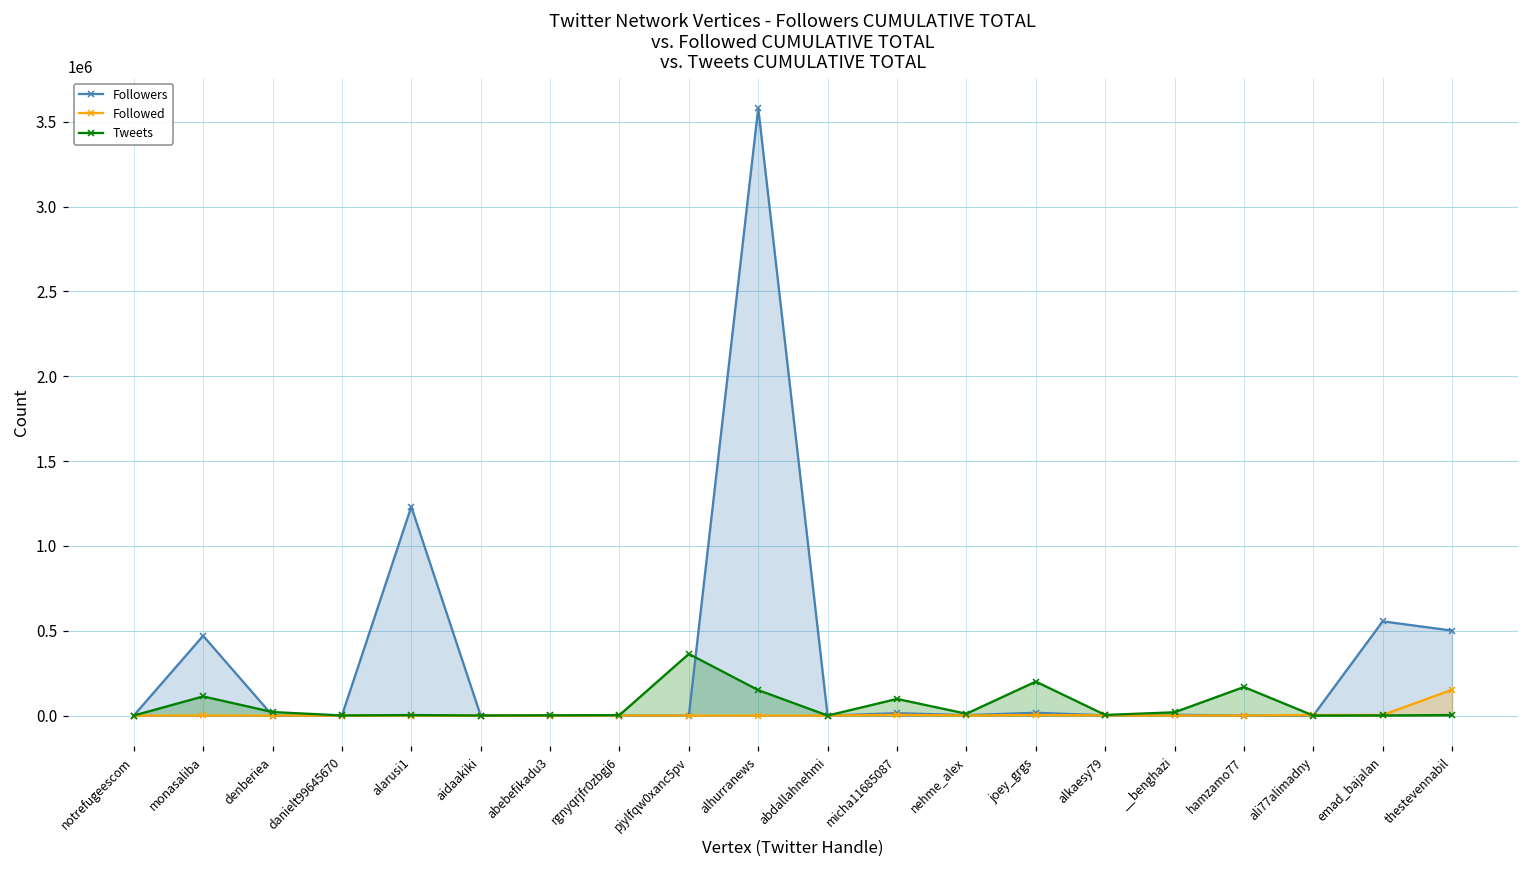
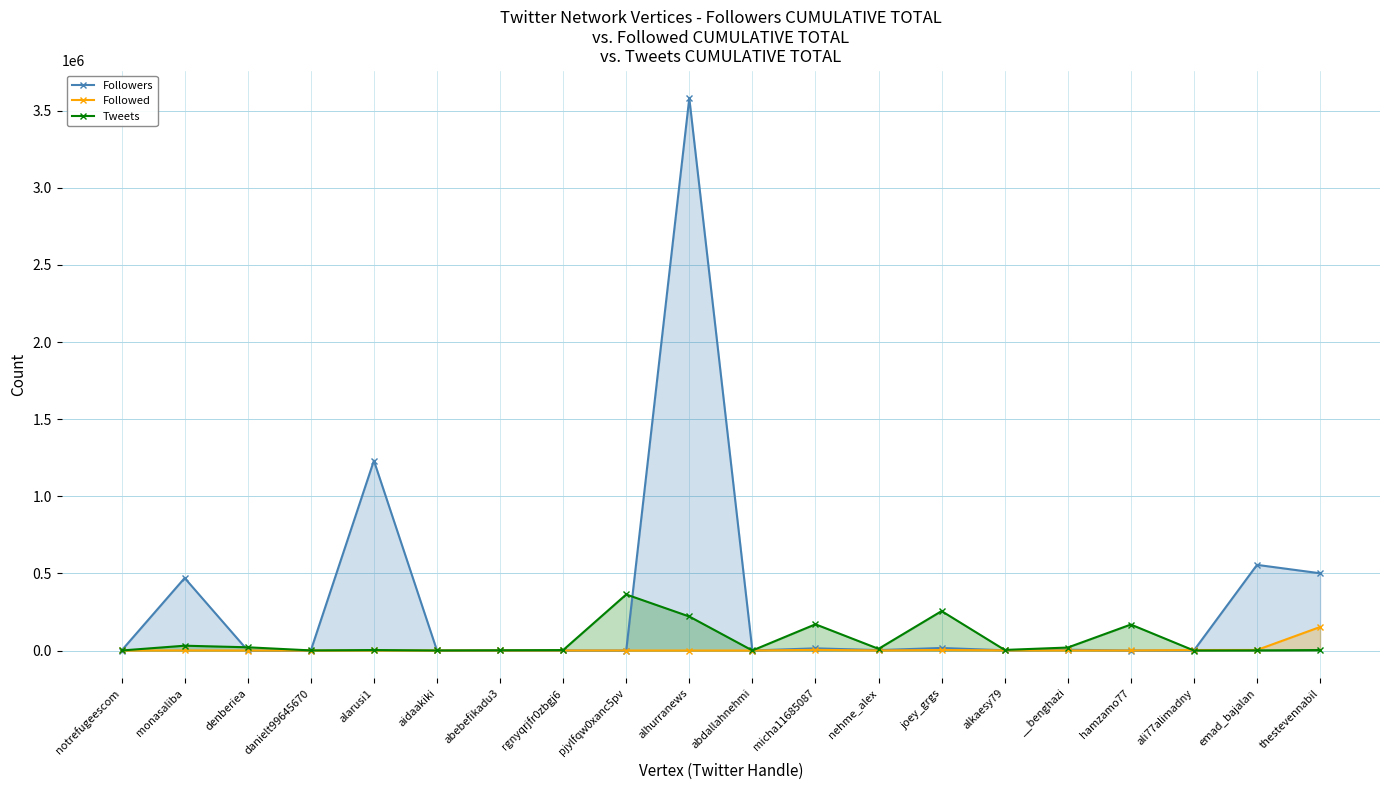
Tweets, monasaliba: 110000 -> 30000
Tweets, alhurranews: 150000 -> 220000
Tweets, micha11685087: 100000 -> 170000
Tweets, joey_grgs: 200000 -> 260000
